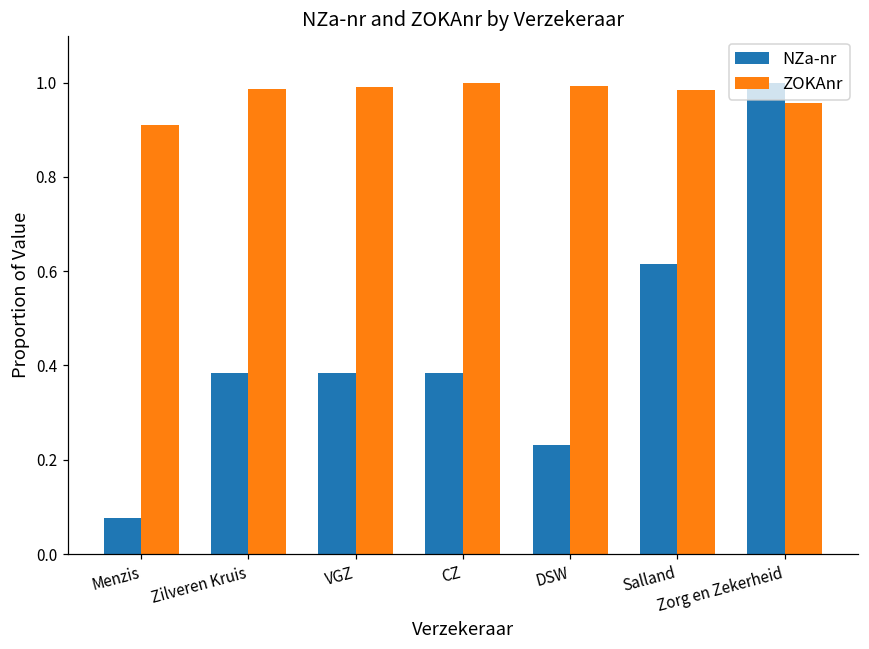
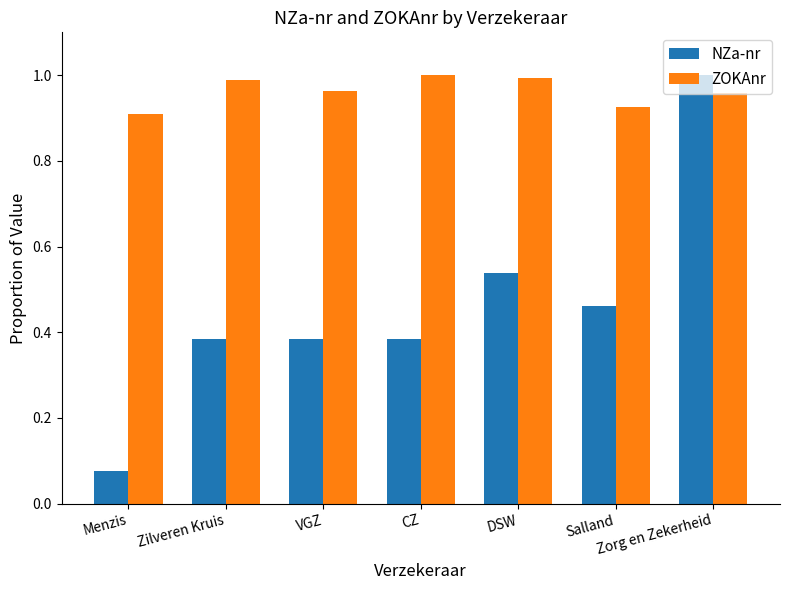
ZOKAnr, VGZ: 0.99 -> 0.96
NZa-nr, DSW: 0.23 -> 0.54
NZa-nr, Salland: 0.62 -> 0.46
ZOKAnr, Salland: 0.98 -> 0.92
